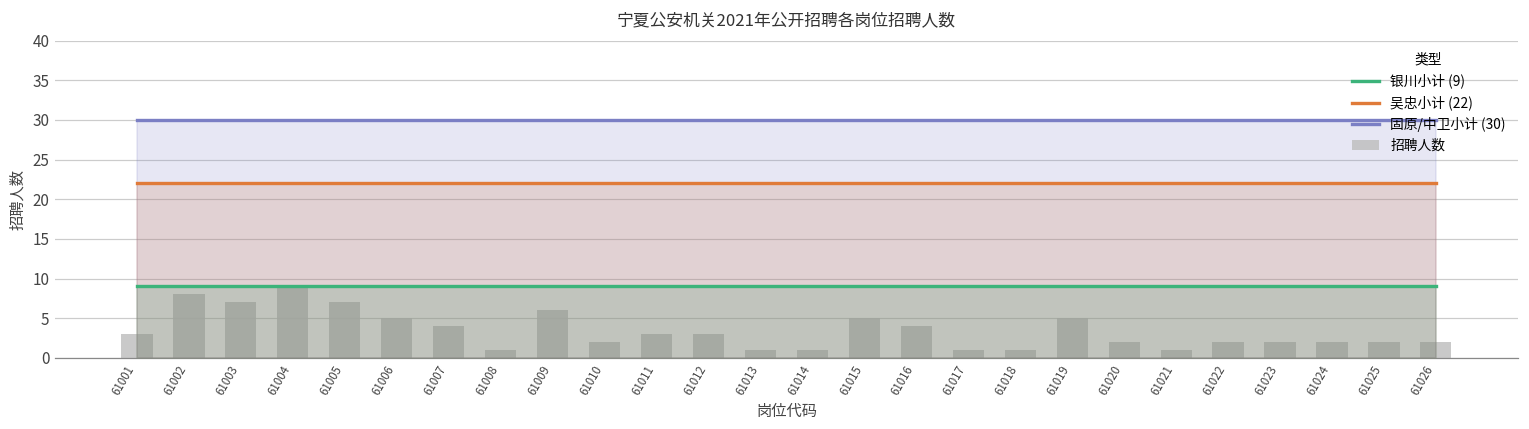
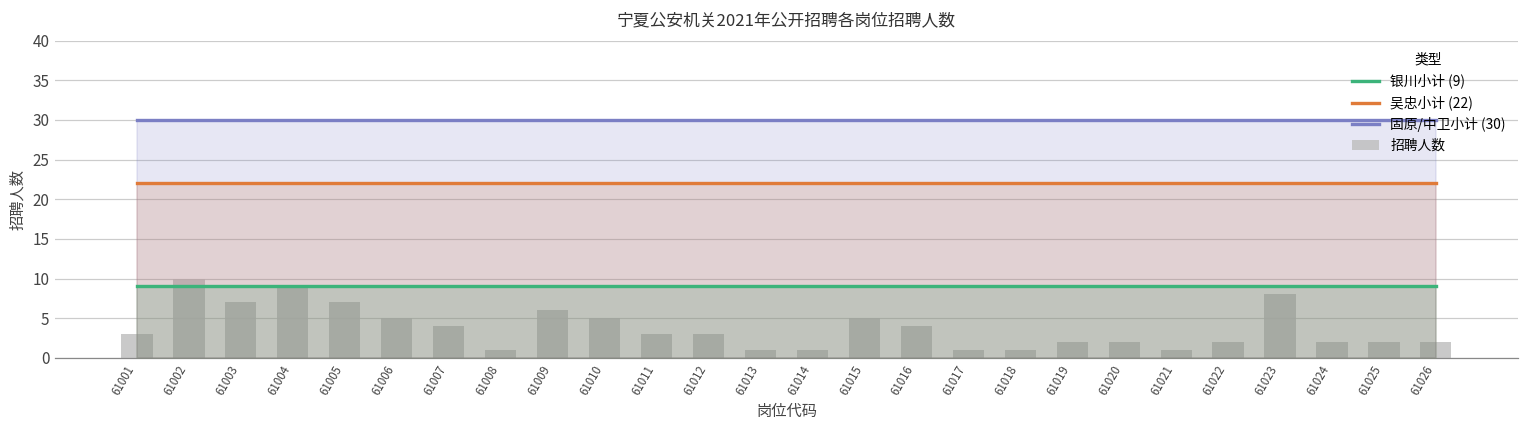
招聘人数, 61002: 8 -> 10
招聘人数, 61010: 2 -> 5
招聘人数, 61019: 5 -> 2
招聘人数, 61023: 2 -> 8
